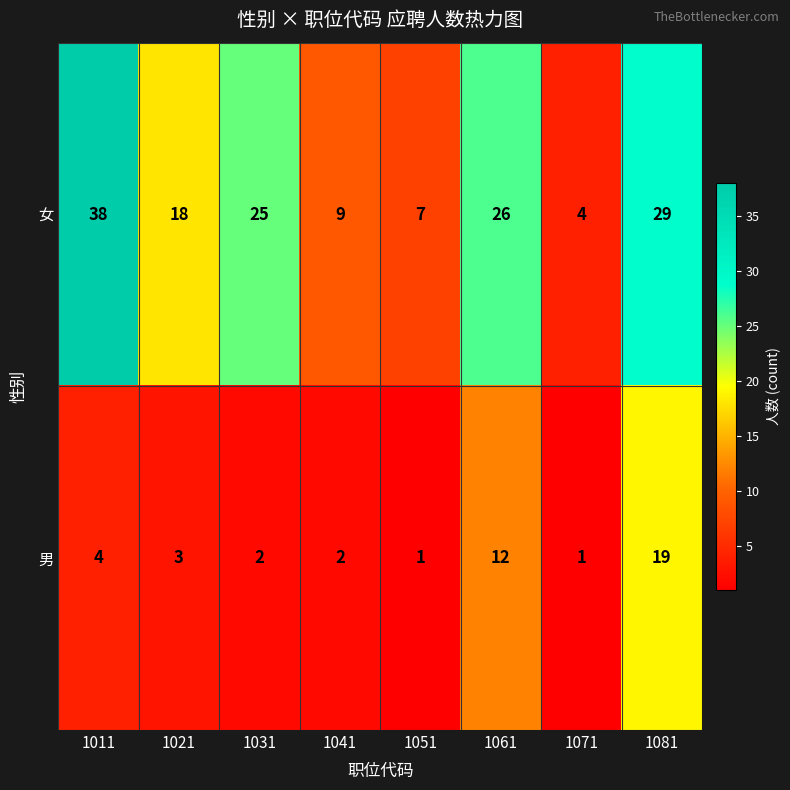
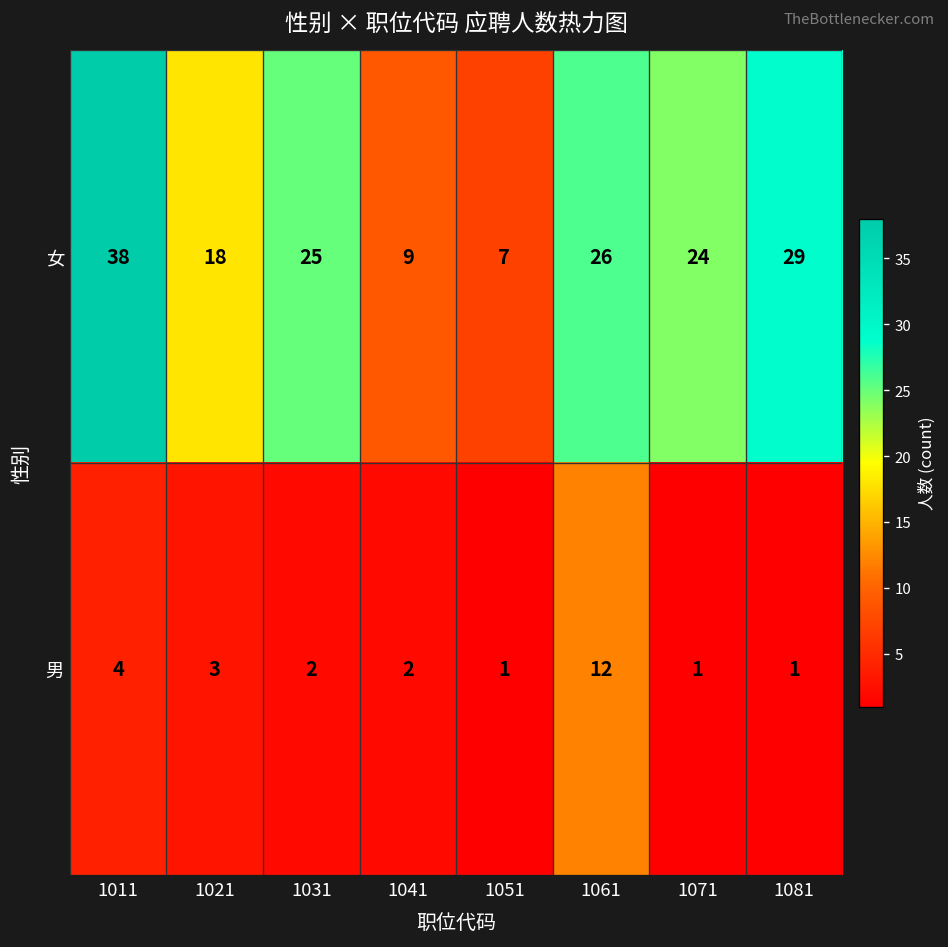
女, 1071: 4 -> 24
男, 1081: 19 -> 1
